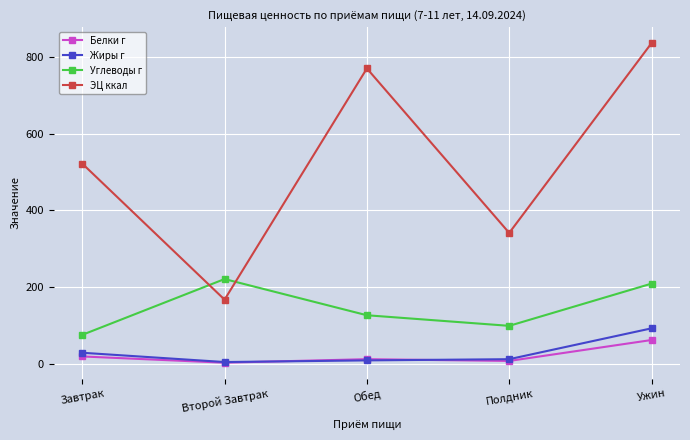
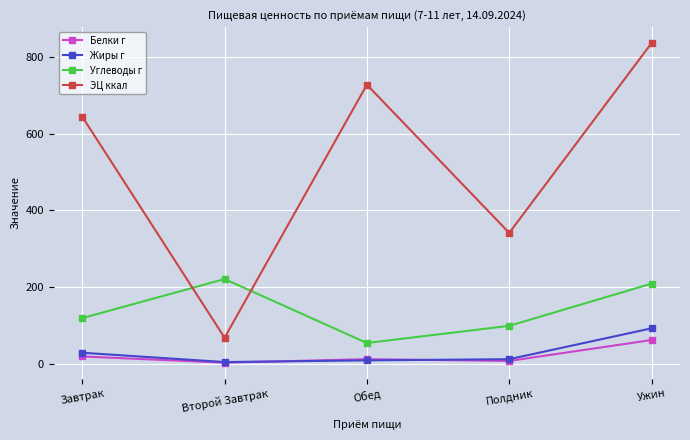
Углеводы г, Завтрак: 80 -> 120
ЭЦ ккал, Завтрак: 520 -> 640
ЭЦ ккал, Второй Завтрак: 170 -> 70
Углеводы г, Обед: 130 -> 50
ЭЦ ккал, Обед: 770 -> 730
